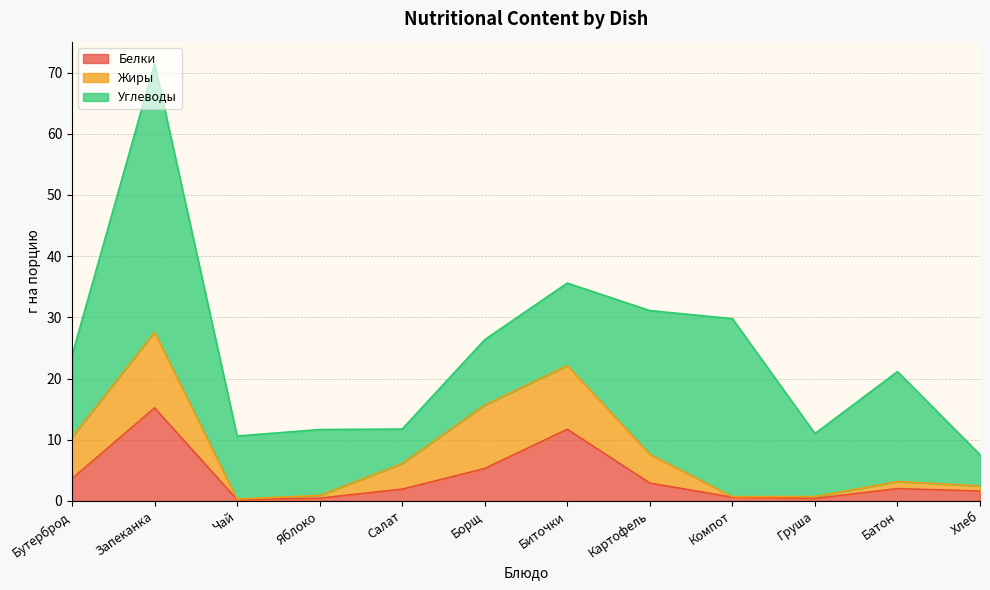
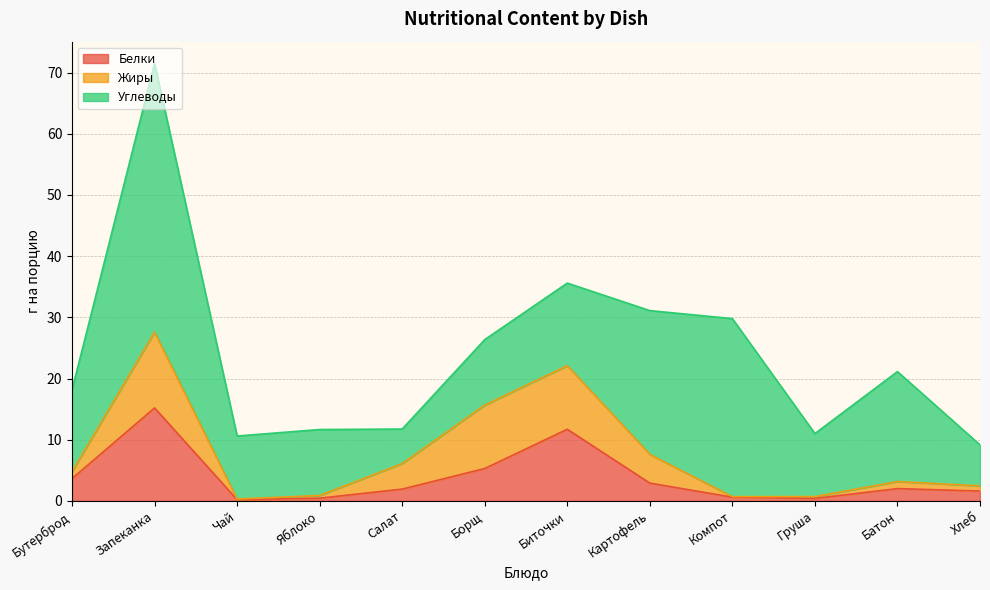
Жиры, Бутерброд: 7 -> 1
Углеводы, Хлеб: 5 -> 7
